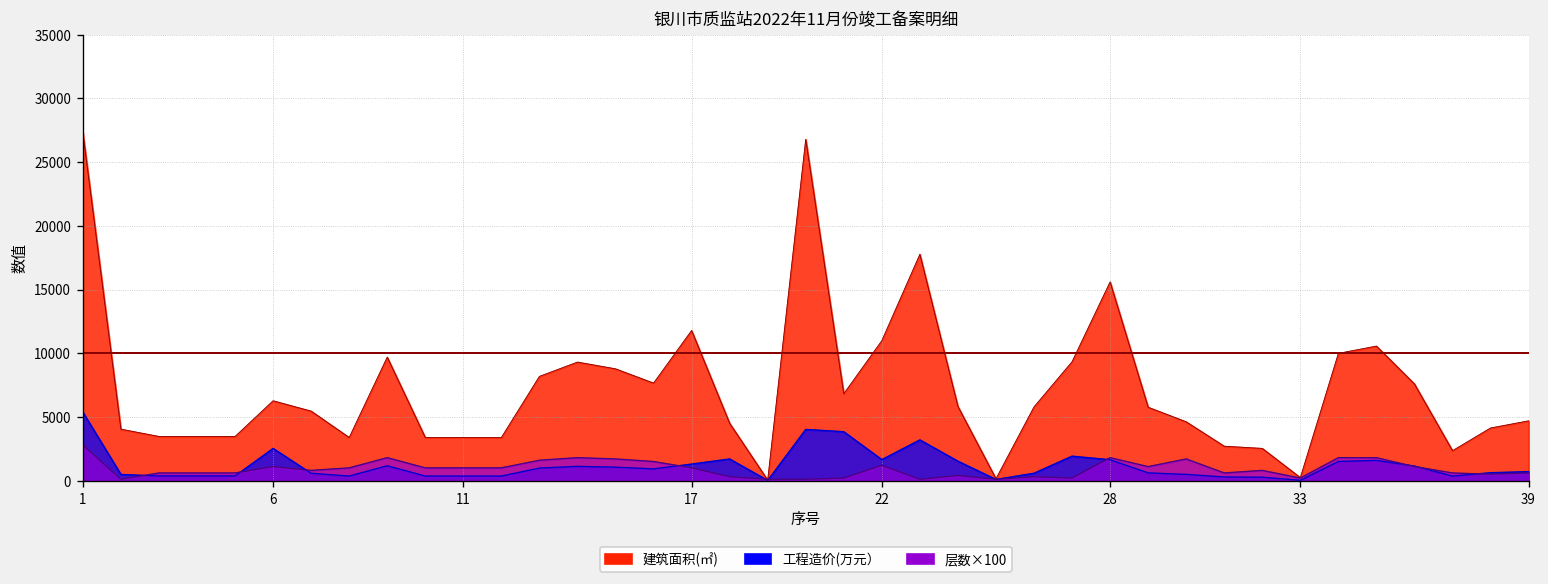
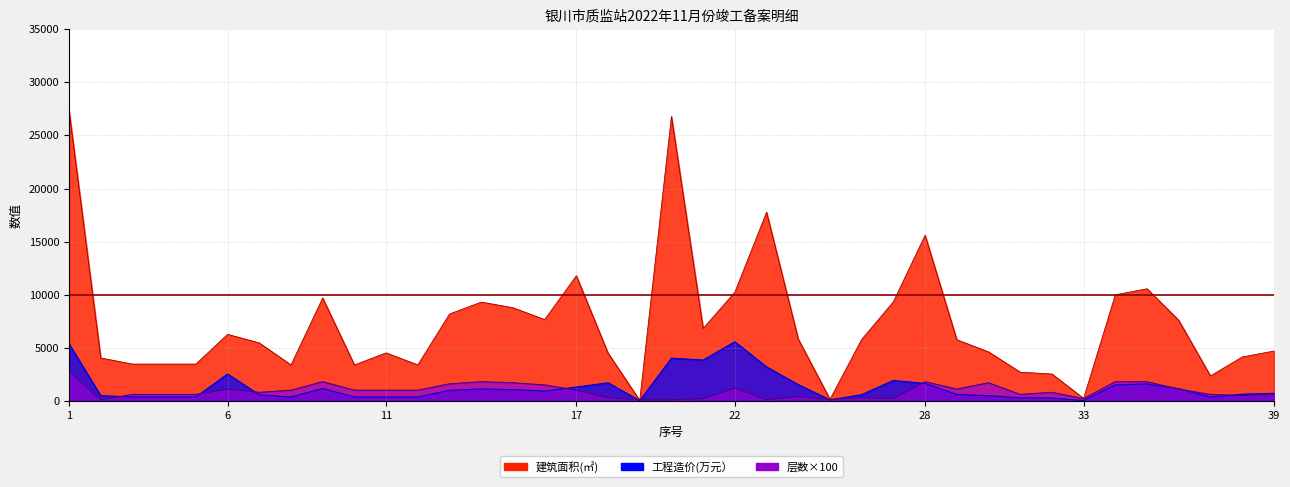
建筑面积(㎡), 11: 3400 -> 4500
建筑面积(㎡), 22: 11000 -> 10200
工程造价(万元）, 22: 1600 -> 5600
